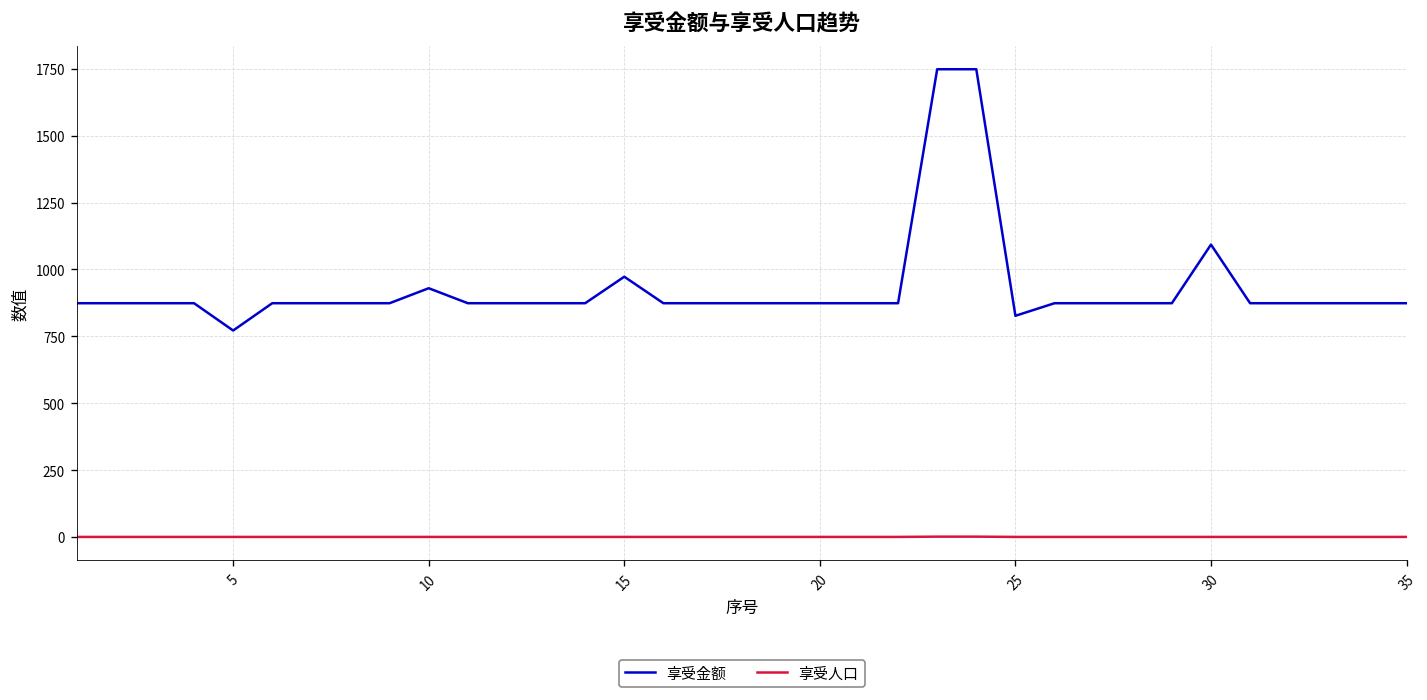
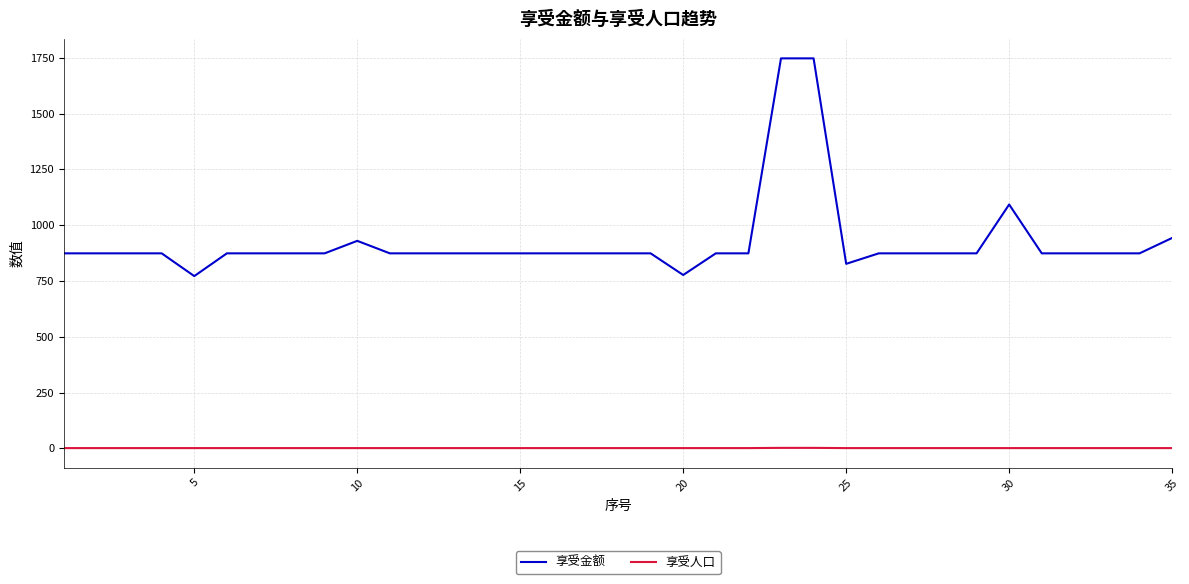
享受金额, 15: 970 -> 870
享受金额, 20: 870 -> 780
享受金额, 35: 870 -> 940
